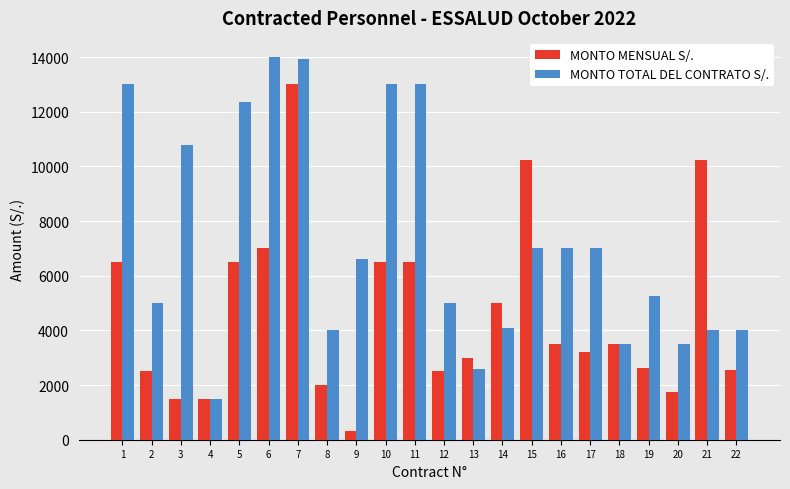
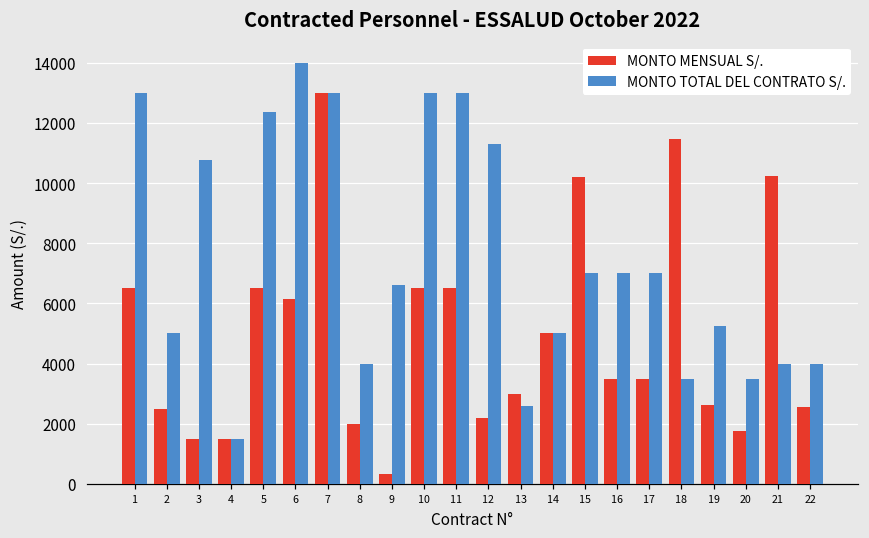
MONTO MENSUAL S/., 6: 7000 -> 6100
MONTO TOTAL DEL CONTRATO S/., 7: 13900 -> 13000
MONTO MENSUAL S/., 12: 2500 -> 2200
MONTO TOTAL DEL CONTRATO S/., 12: 5000 -> 11300
MONTO TOTAL DEL CONTRATO S/., 14: 4100 -> 5000
MONTO MENSUAL S/., 17: 3200 -> 3500
MONTO MENSUAL S/., 18: 3500 -> 11500
